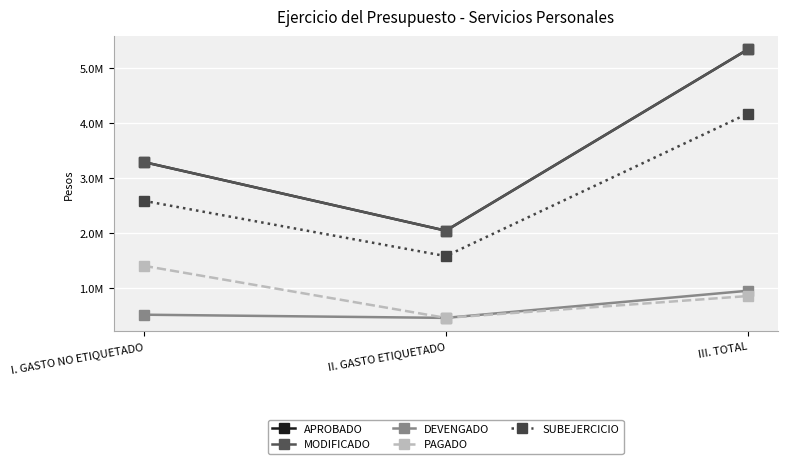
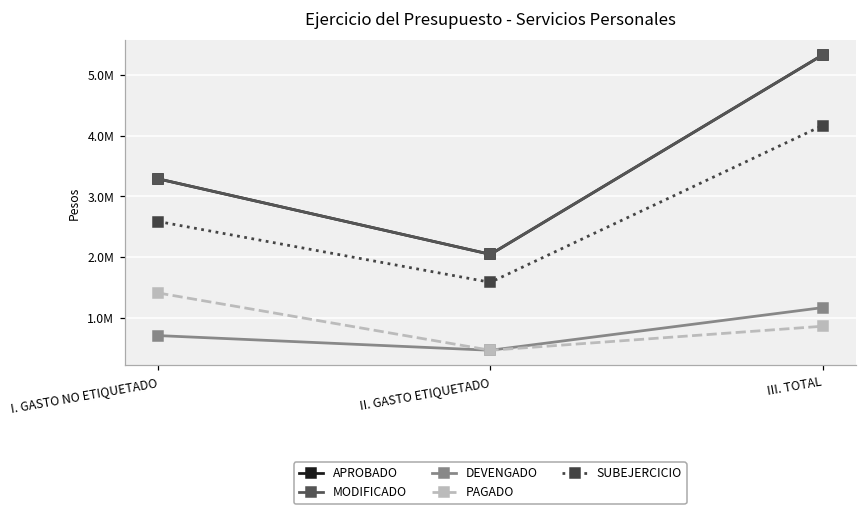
DEVENGADO, I. GASTO NO ETIQUETADO: 500000 -> 700000
DEVENGADO, III. TOTAL: 1000000 -> 1200000
